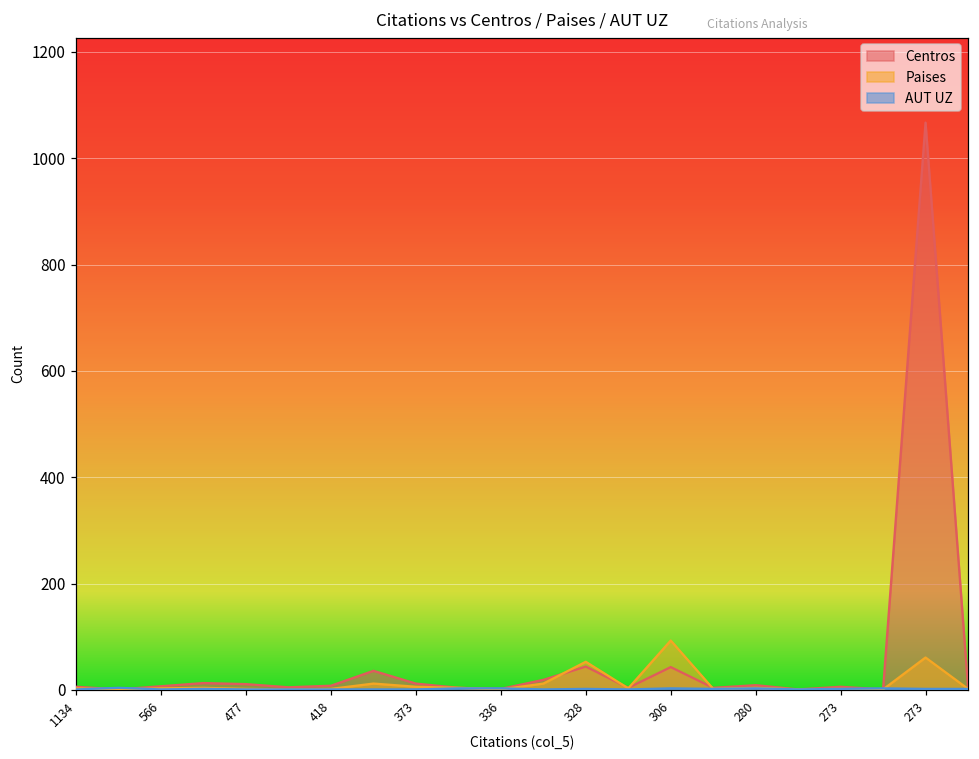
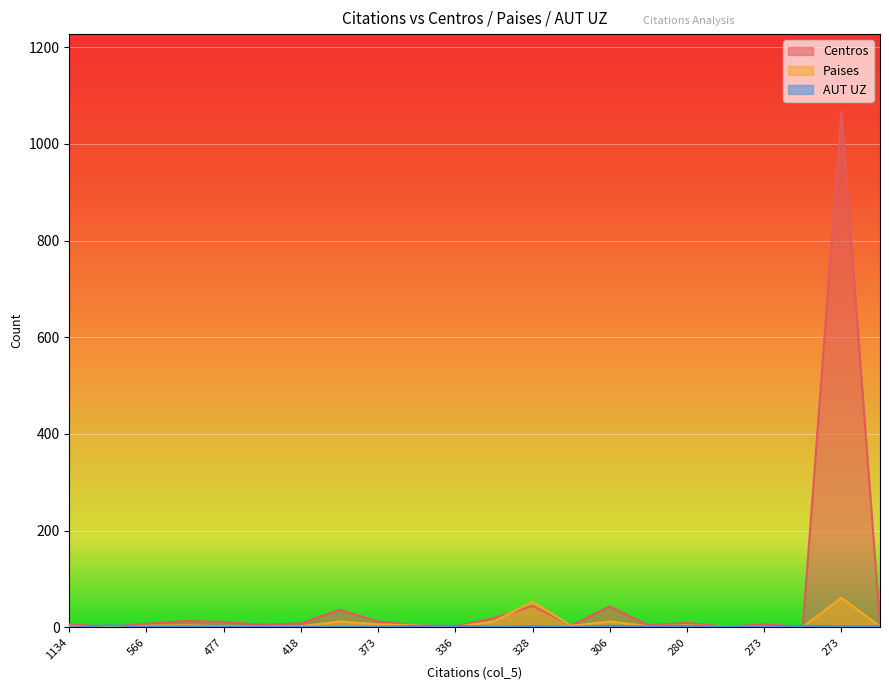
Paises, 306: 90 -> 10
